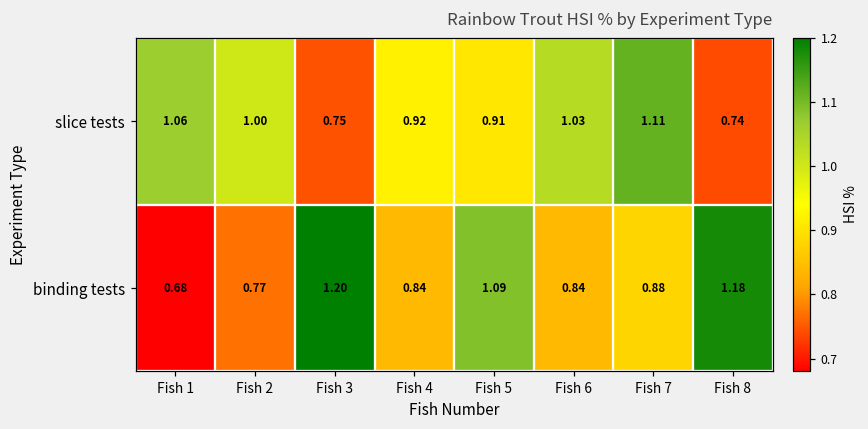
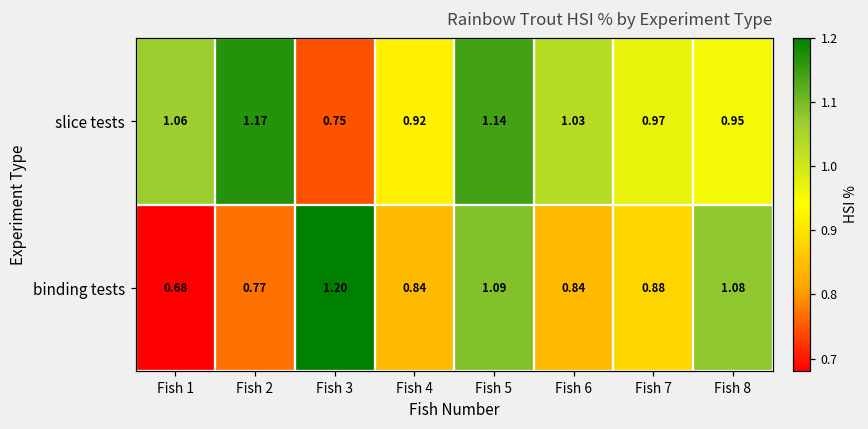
slice tests, Fish 2: 1.00 -> 1.17
slice tests, Fish 5: 0.91 -> 1.14
slice tests, Fish 7: 1.11 -> 0.97
slice tests, Fish 8: 0.74 -> 0.95
binding tests, Fish 8: 1.18 -> 1.08
